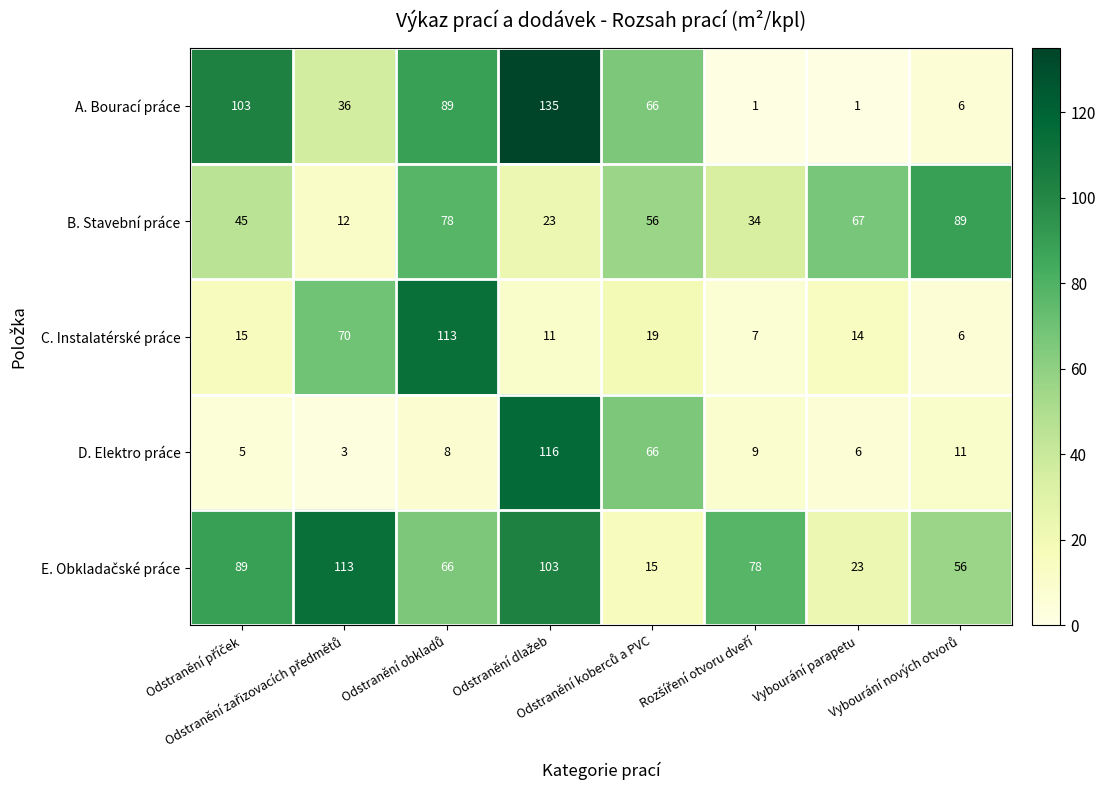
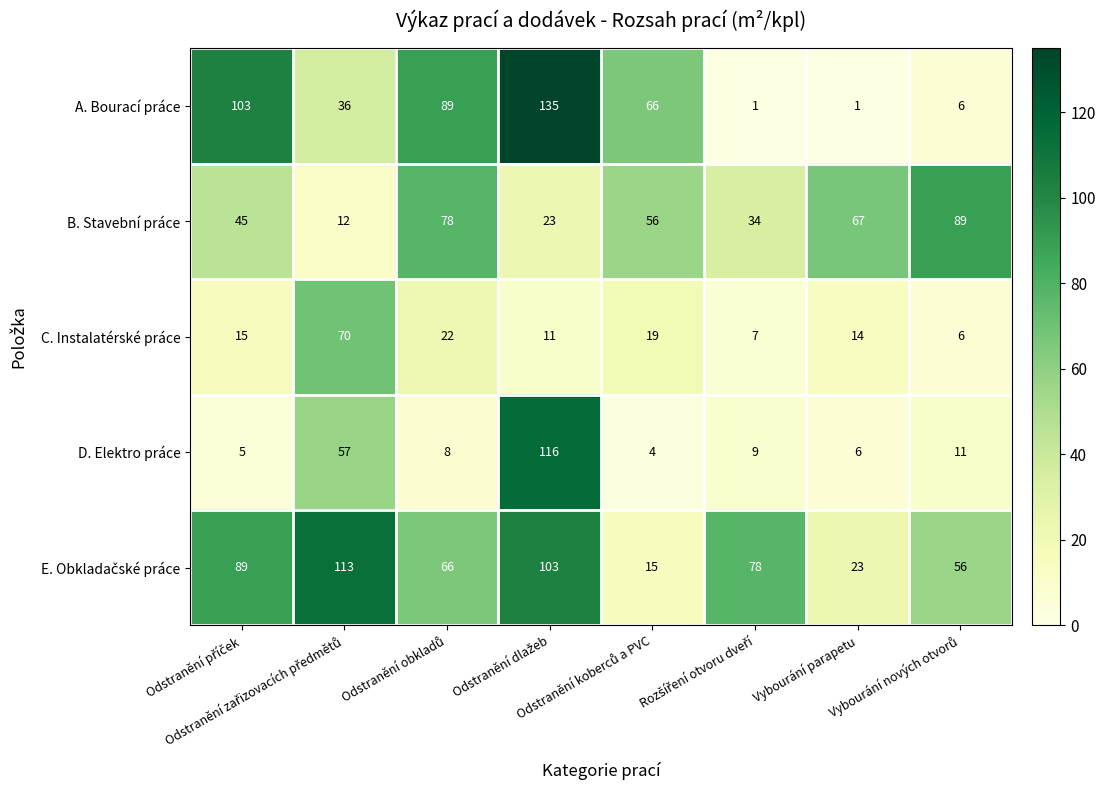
C. Instalatérské práce, Odstranění obkladů: 113 -> 22
D. Elektro práce, Odstranění zařizovacích předmětů: 3 -> 57
D. Elektro práce, Odstranění koberců a PVC: 66 -> 4
